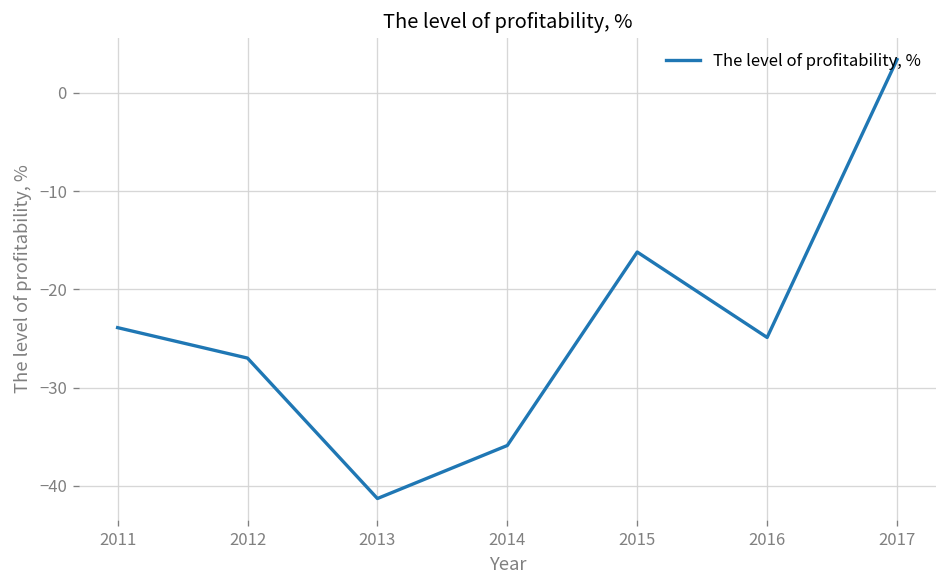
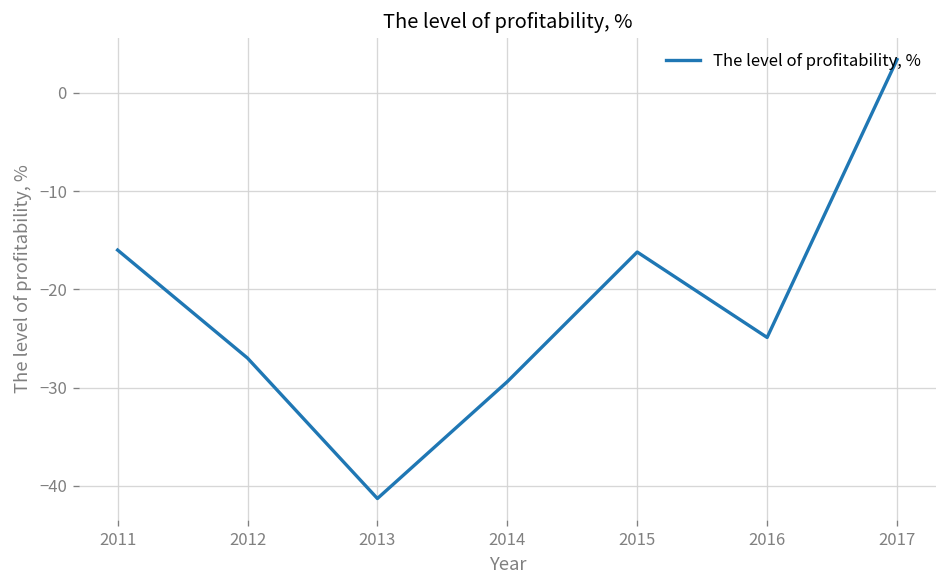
2011: -24 -> -16
2014: -36 -> -29
